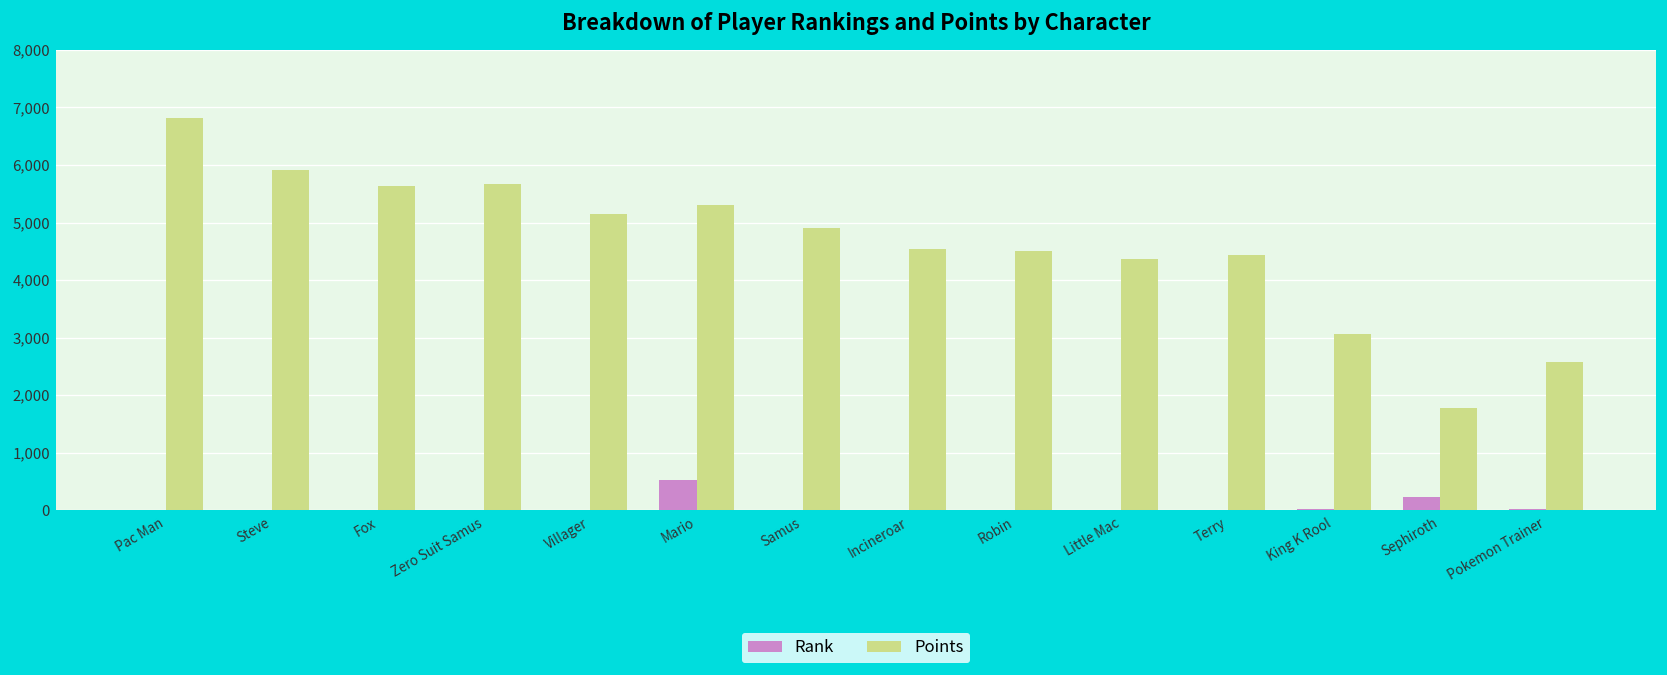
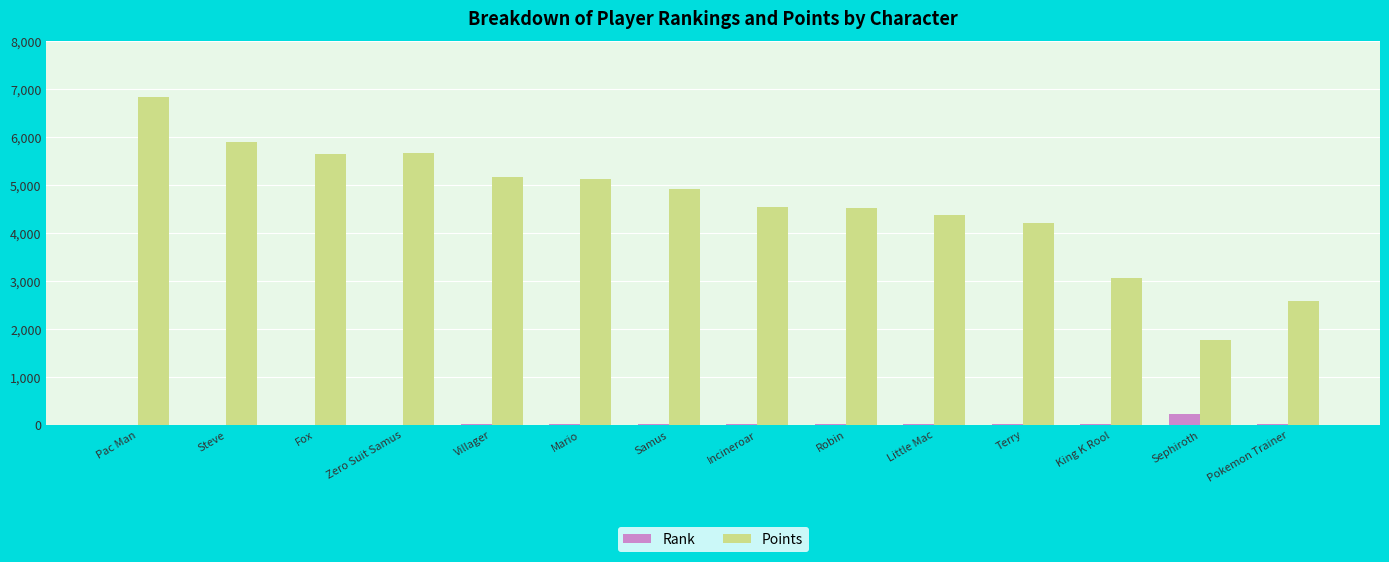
Rank, Mario: 500 -> 0
Points, Mario: 5,300 -> 5,100
Points, Terry: 4,400 -> 4,200
